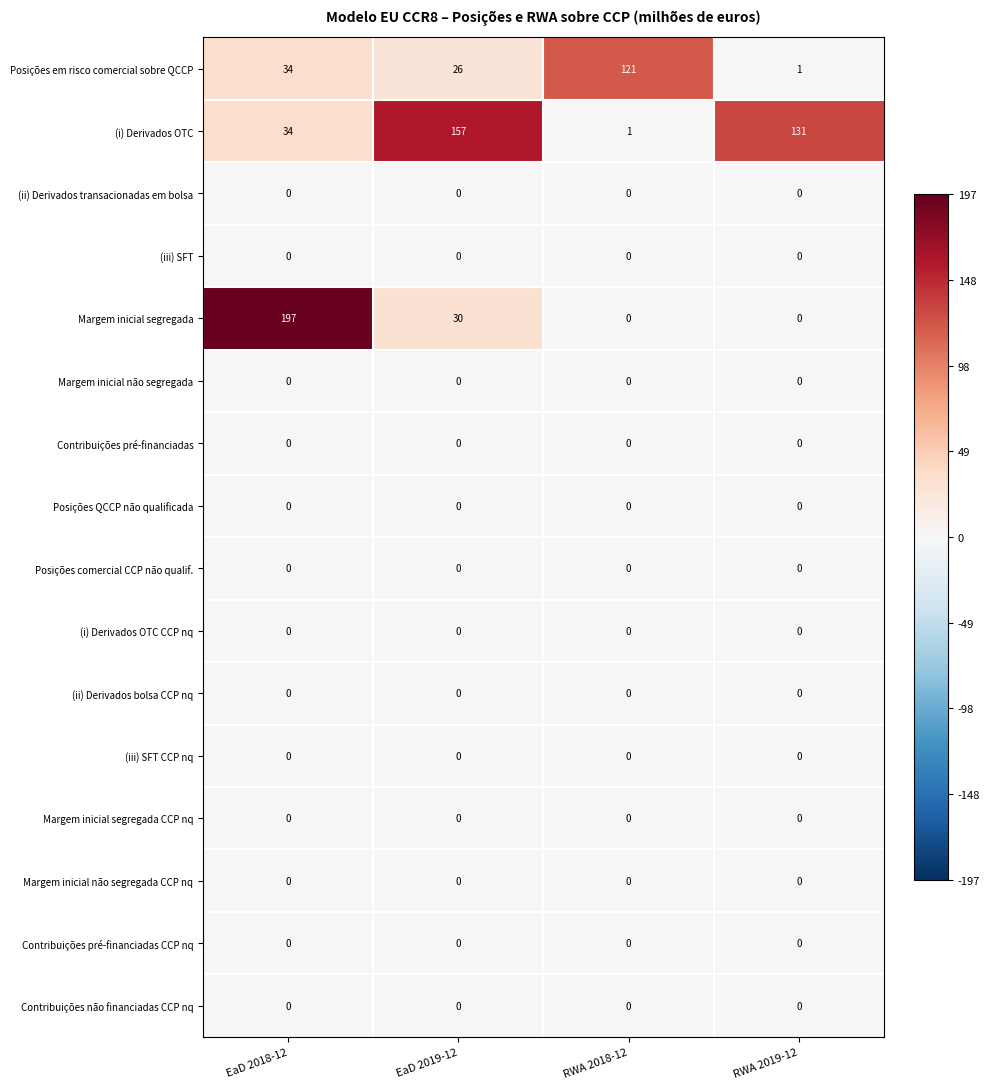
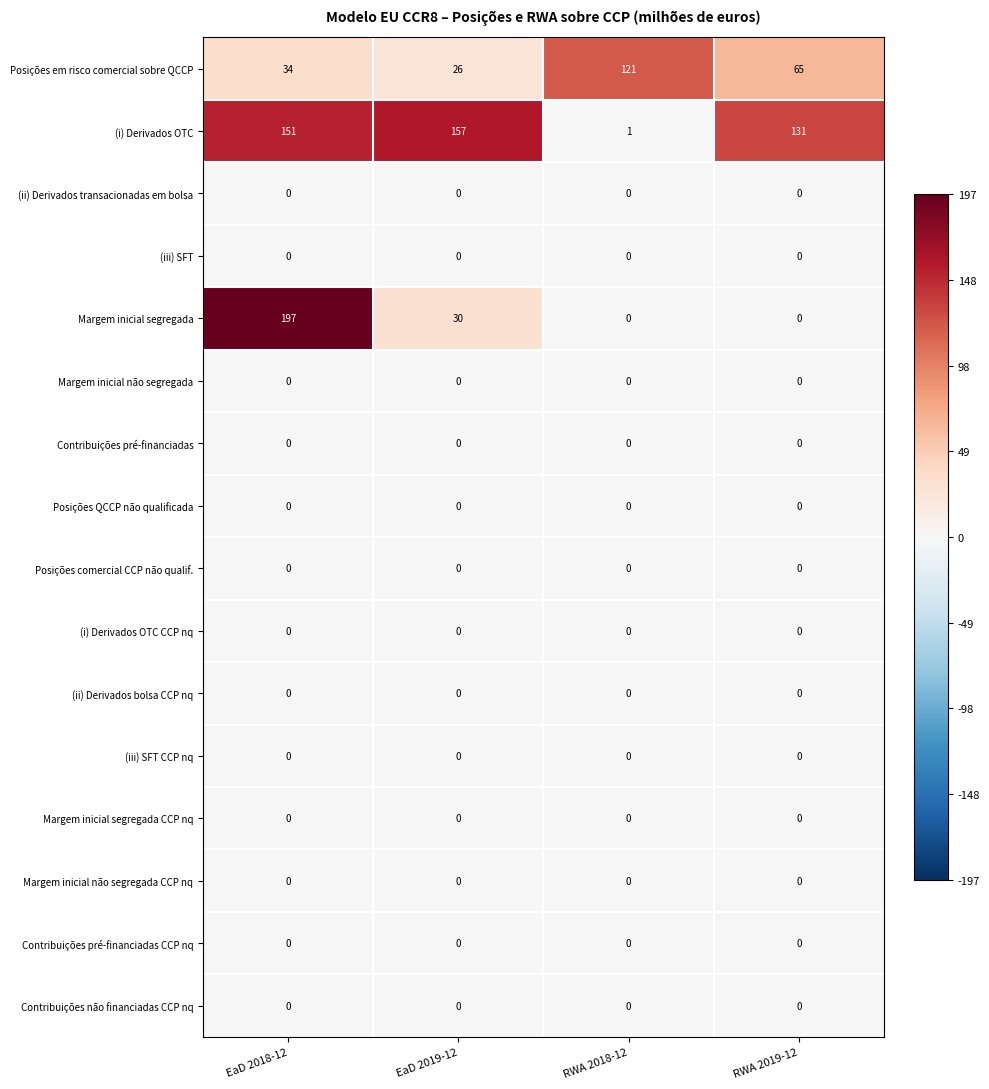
Posições em risco comercial sobre QCCP, RWA 2019-12: 1 -> 65
(i) Derivados OTC, EaD 2018-12: 34 -> 151
